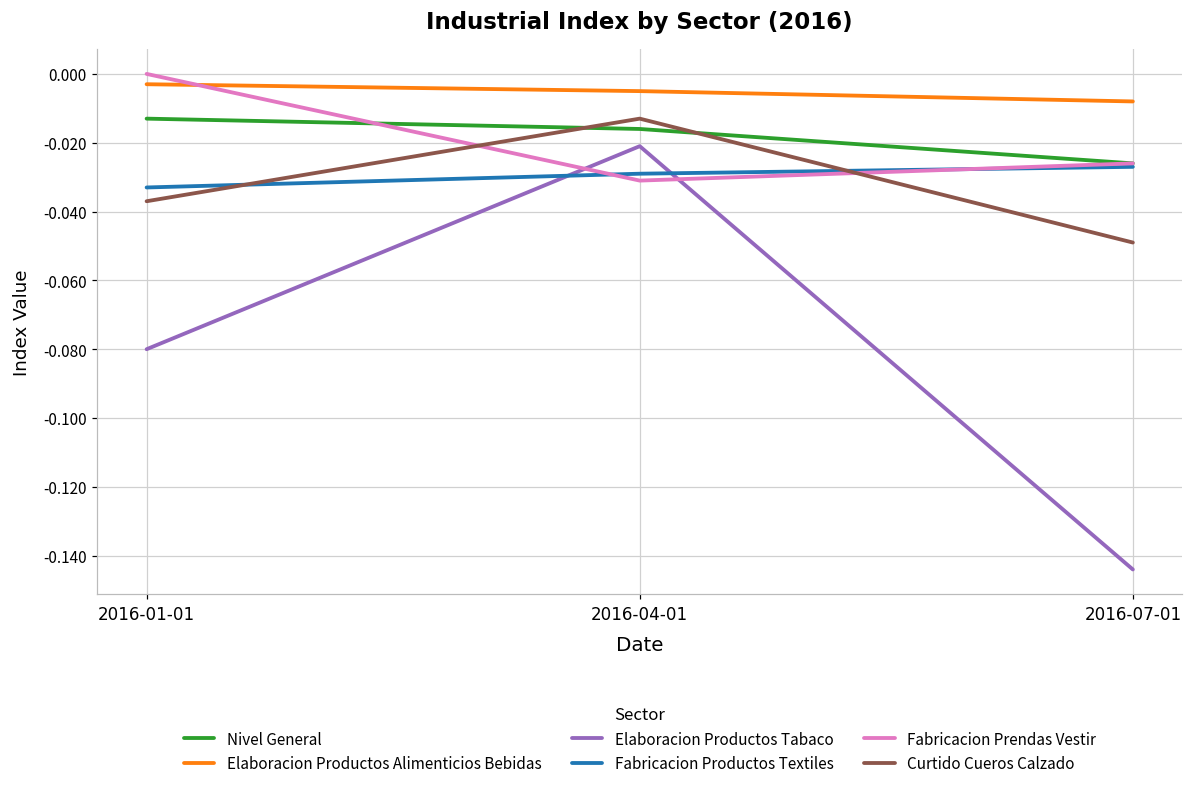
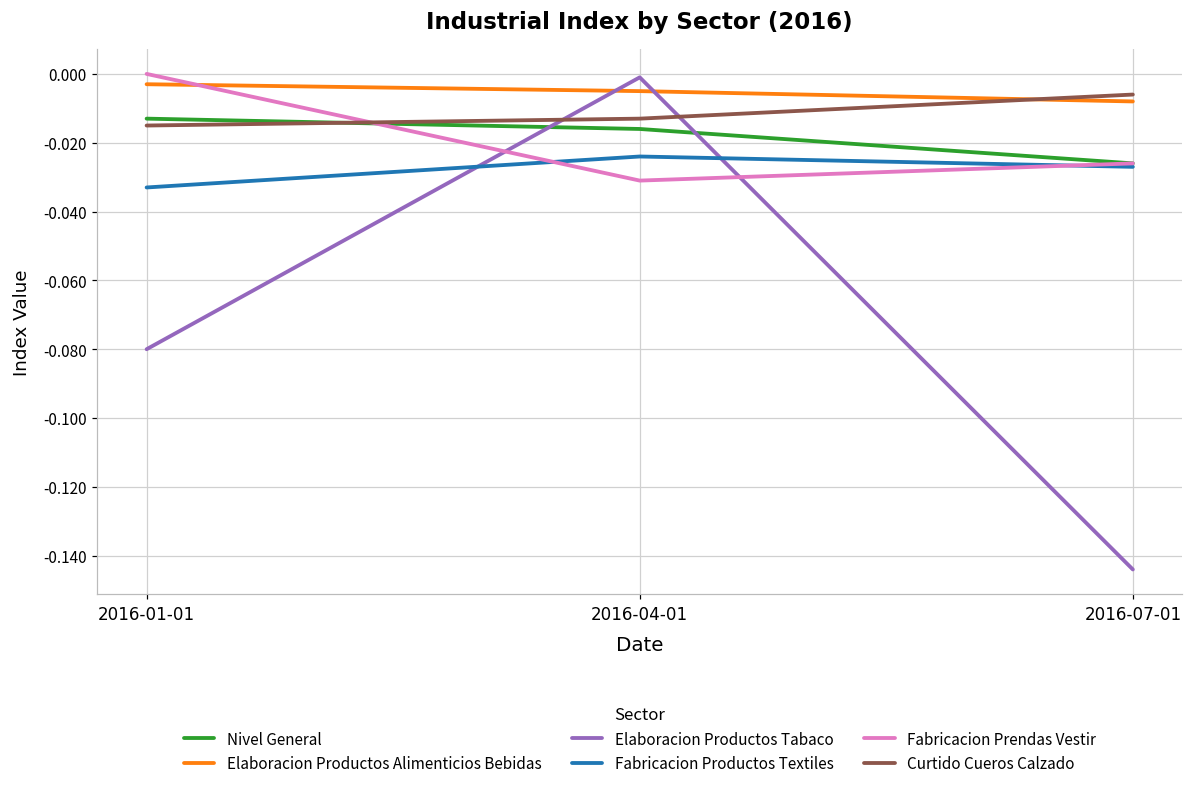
Curtido Cueros Calzado, 2016-01-01: -0.037 -> -0.015
Elaboracion Productos Tabaco, 2016-04-01: -0.021 -> -0.001
Fabricacion Productos Textiles, 2016-04-01: -0.029 -> -0.024
Curtido Cueros Calzado, 2016-07-01: -0.049 -> -0.006
